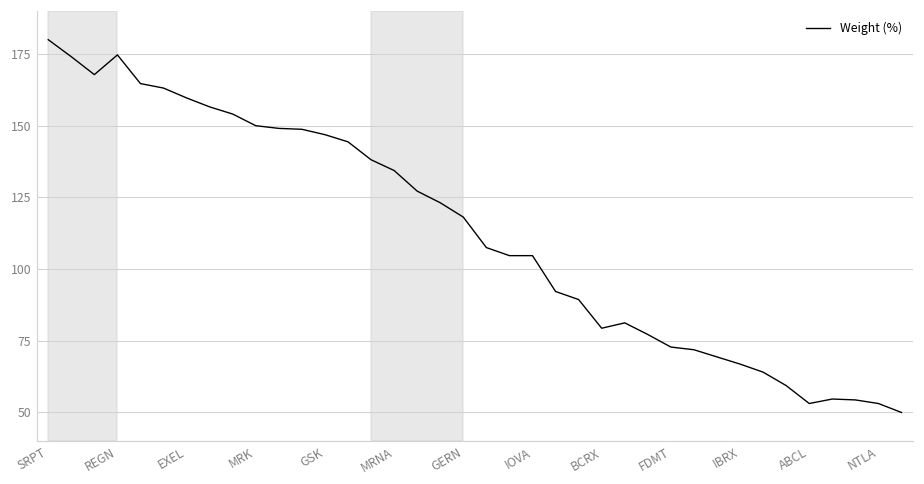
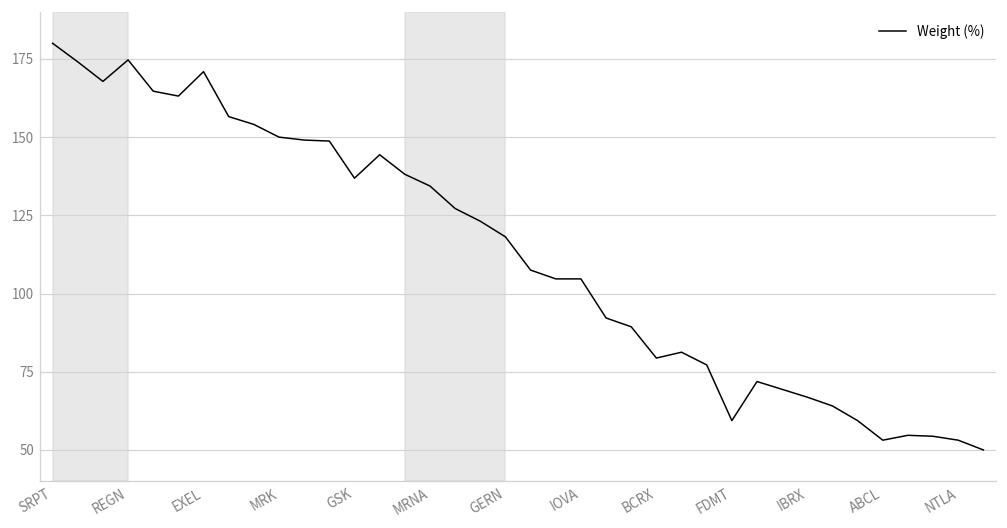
EXEL: 160 -> 171
GSK: 147 -> 137
FDMT: 73 -> 59
